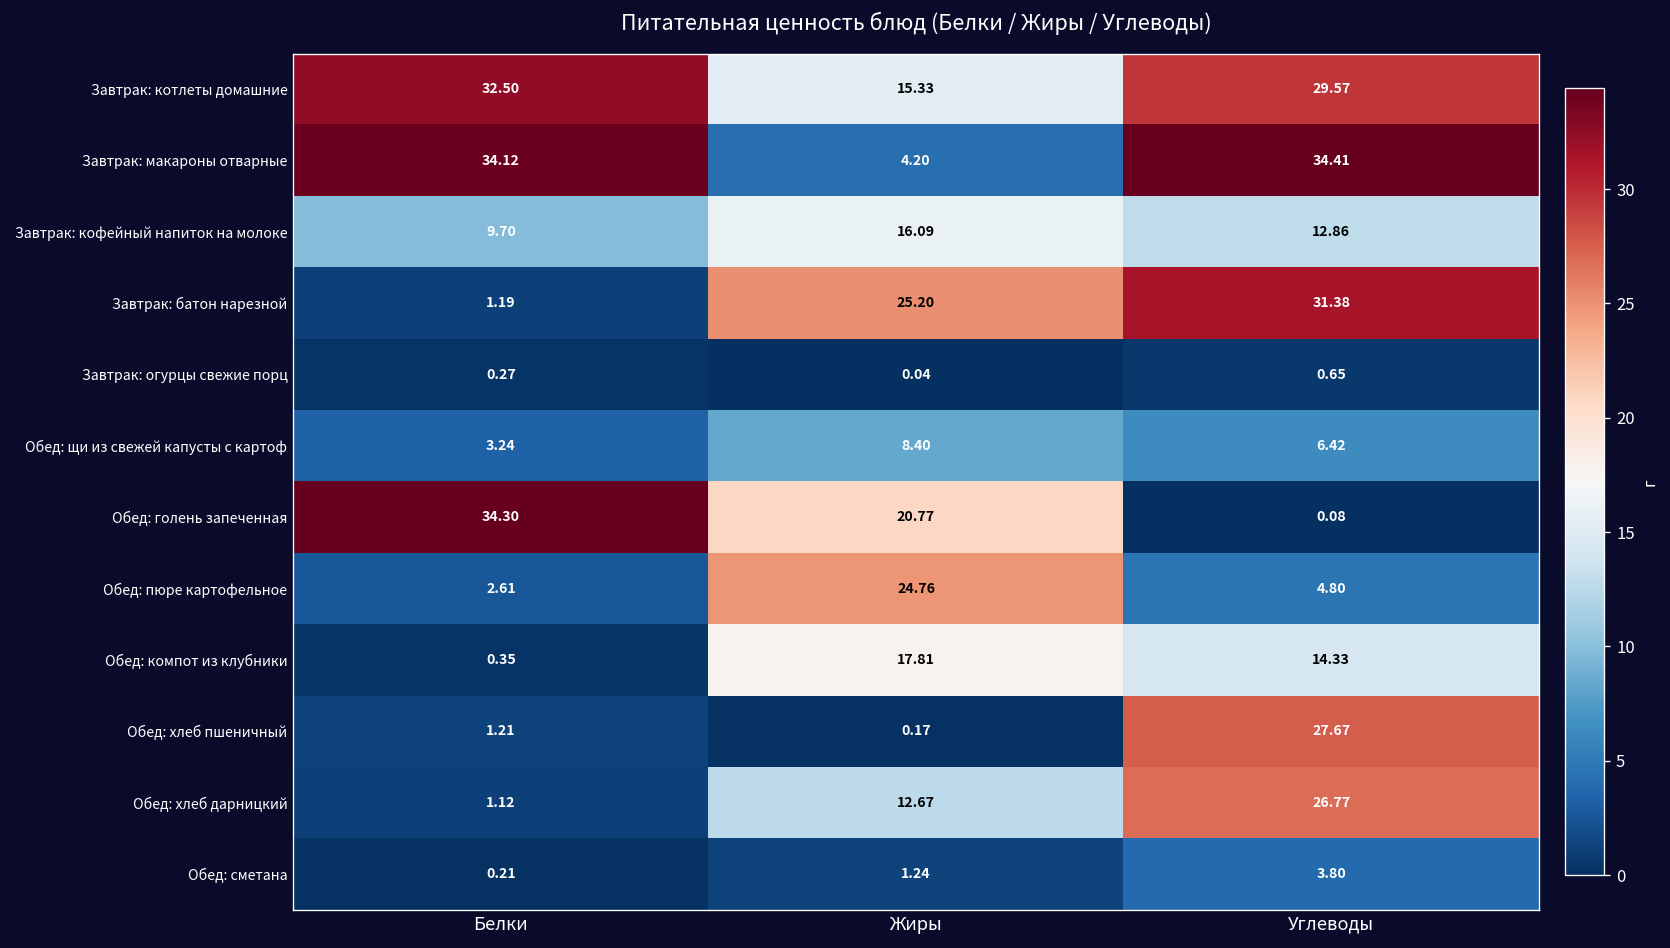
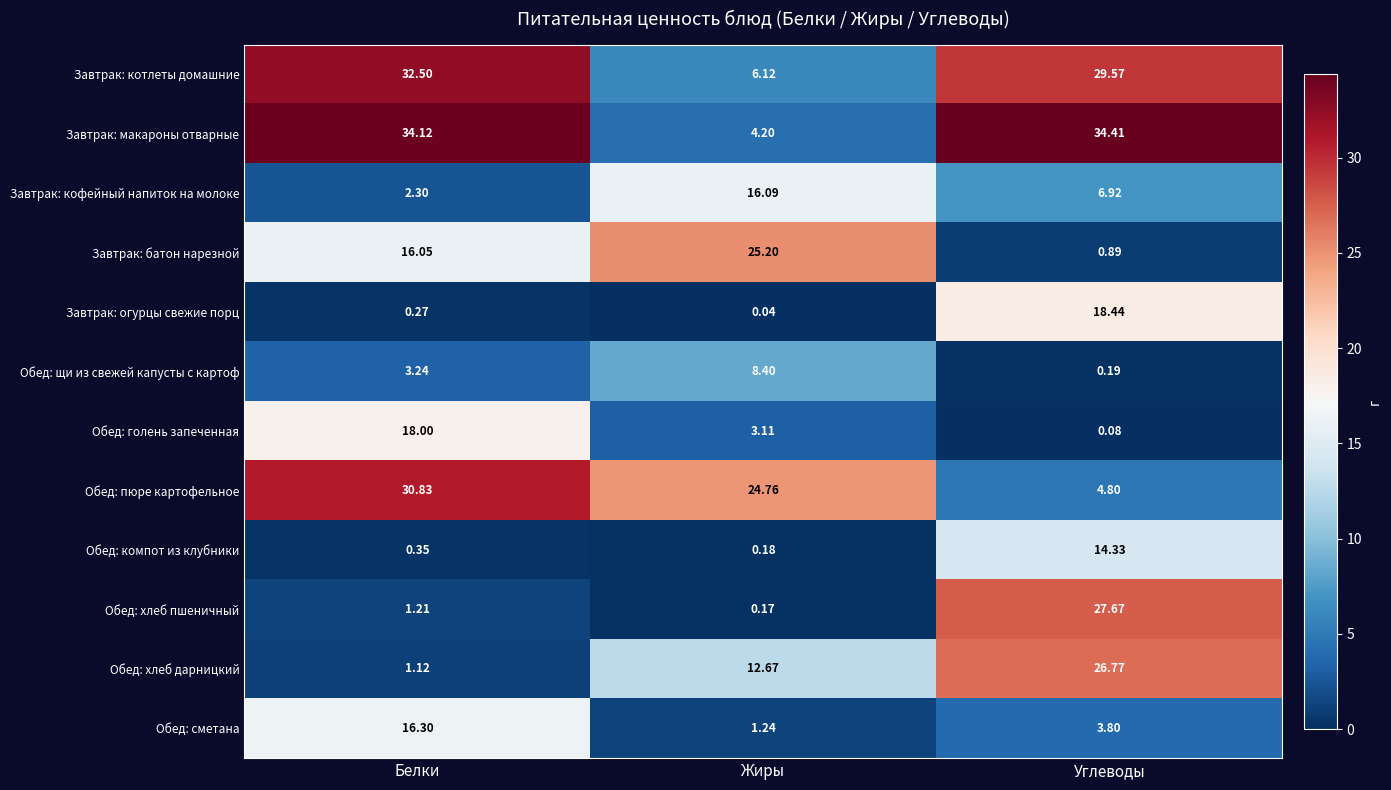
Завтрак: котлеты домашние, Жиры: 15.33 -> 6.12
Завтрак: кофейный напиток на молоке, Белки: 9.70 -> 2.30
Завтрак: кофейный напиток на молоке, Углеводы: 12.86 -> 6.92
Завтрак: батон нарезной, Белки: 1.19 -> 16.05
Завтрак: батон нарезной, Углеводы: 31.38 -> 0.89
Завтрак: огурцы свежие порц, Углеводы: 0.65 -> 18.44
Обед: щи из свежей капусты с картоф, Углеводы: 6.42 -> 0.19
Обед: голень запеченная, Белки: 34.30 -> 18.00
Обед: голень запеченная, Жиры: 20.77 -> 3.11
Обед: пюре картофельное, Белки: 2.61 -> 30.83
Обед: компот из клубники, Жиры: 17.81 -> 0.18
Обед: сметана, Белки: 0.21 -> 16.30
